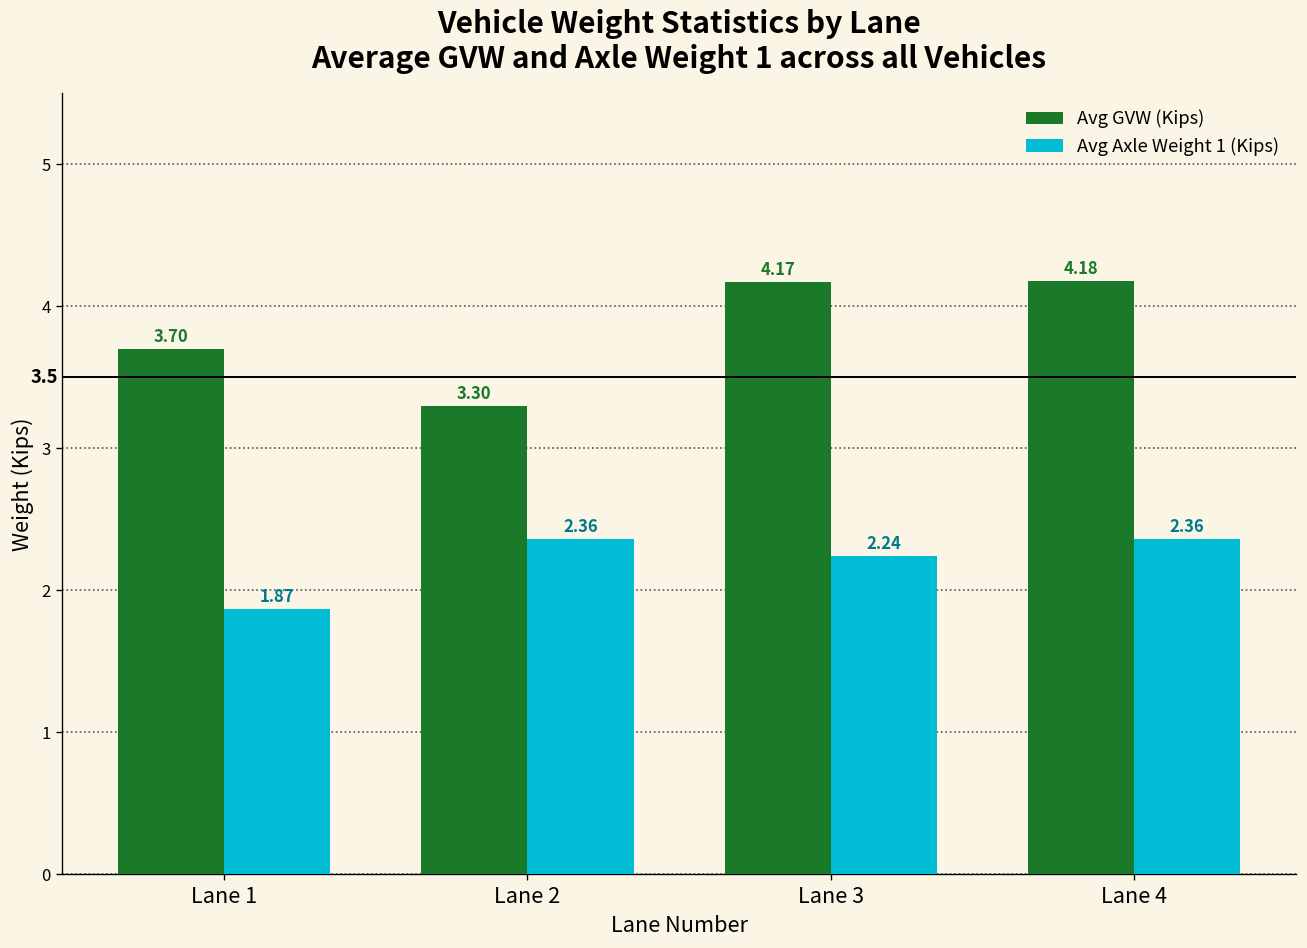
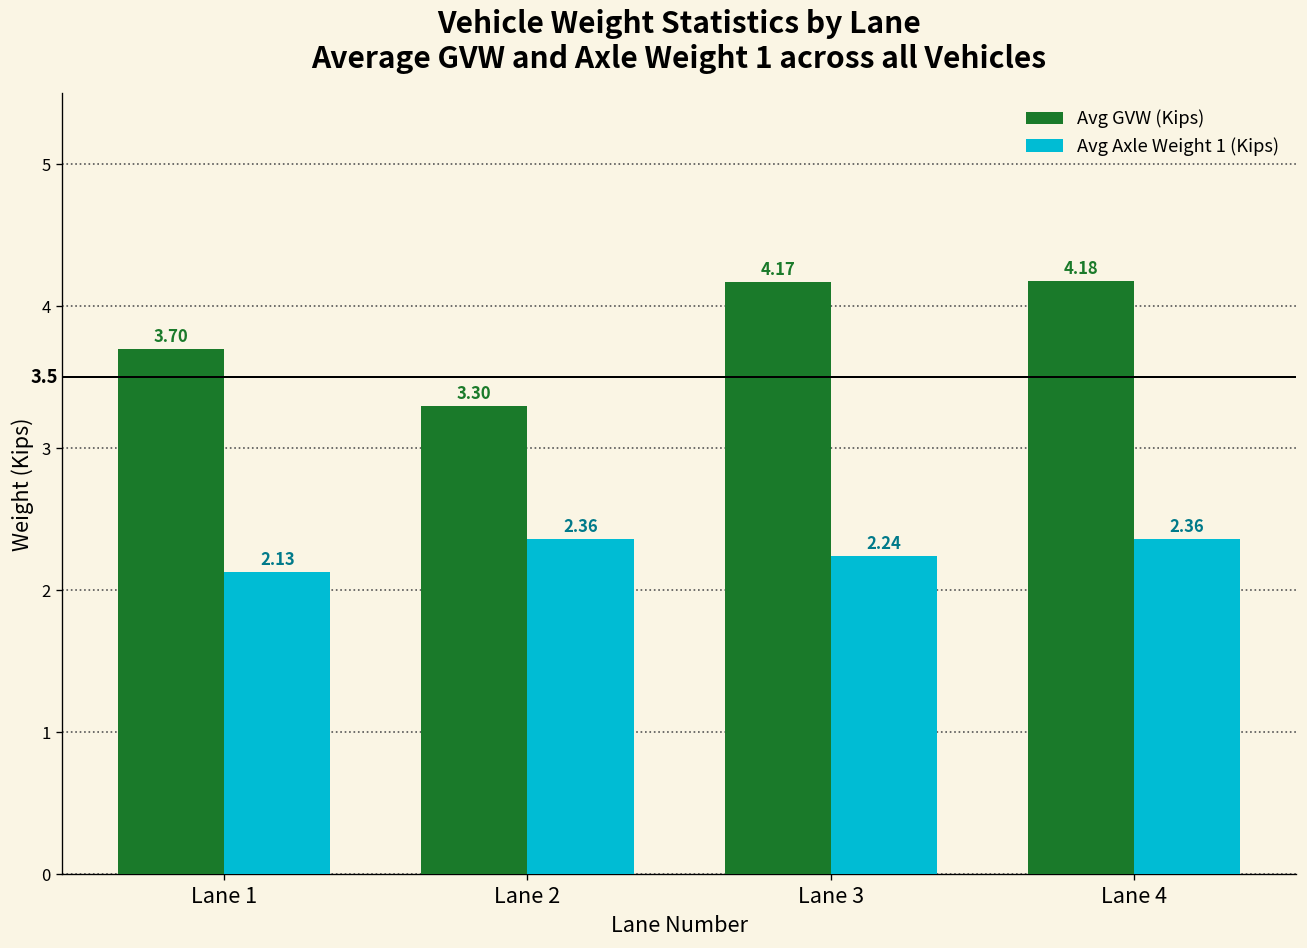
Avg Axle Weight 1 (Kips), Lane 1: 1.87 -> 2.13
